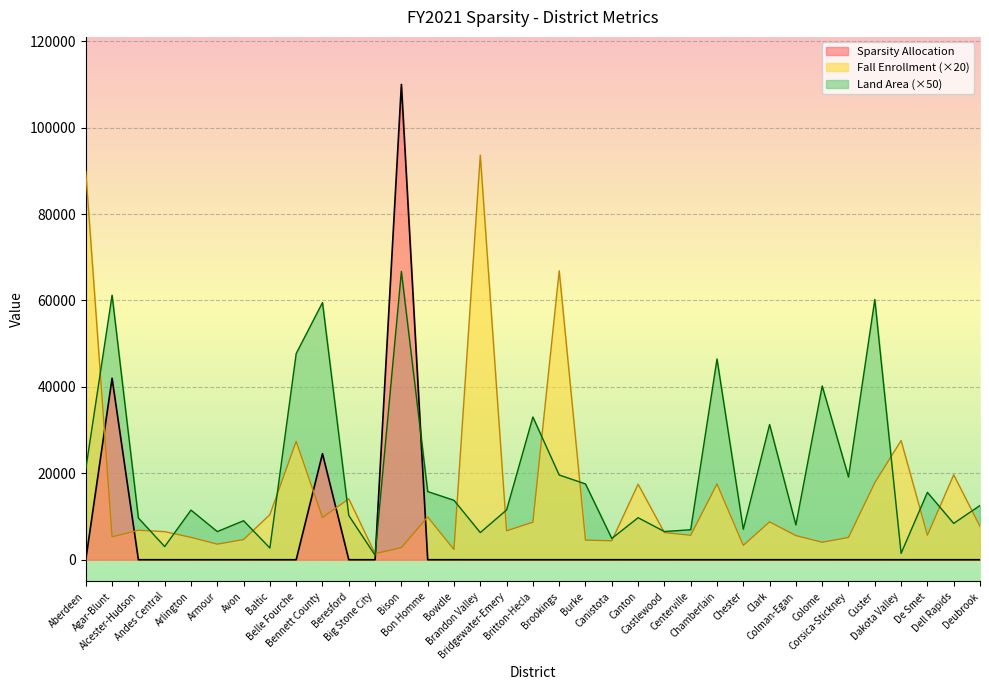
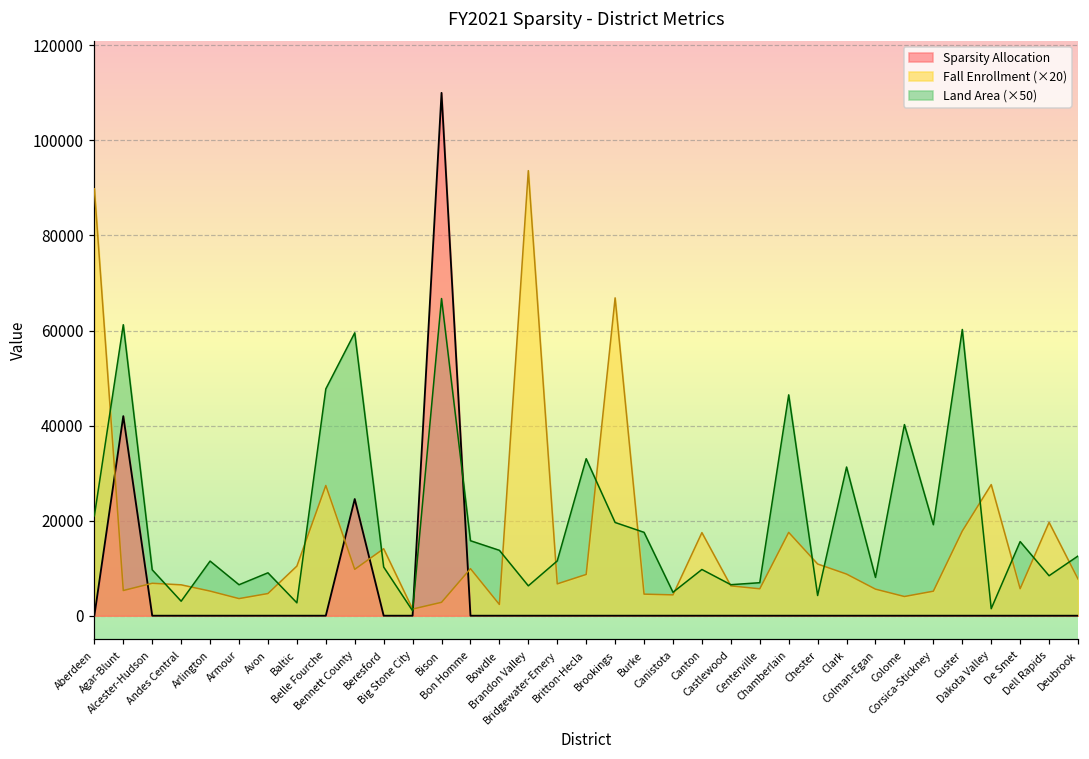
Fall Enrollment (×20), Chester: 3000 -> 11000
Land Area (×50), Chester: 7000 -> 4000
